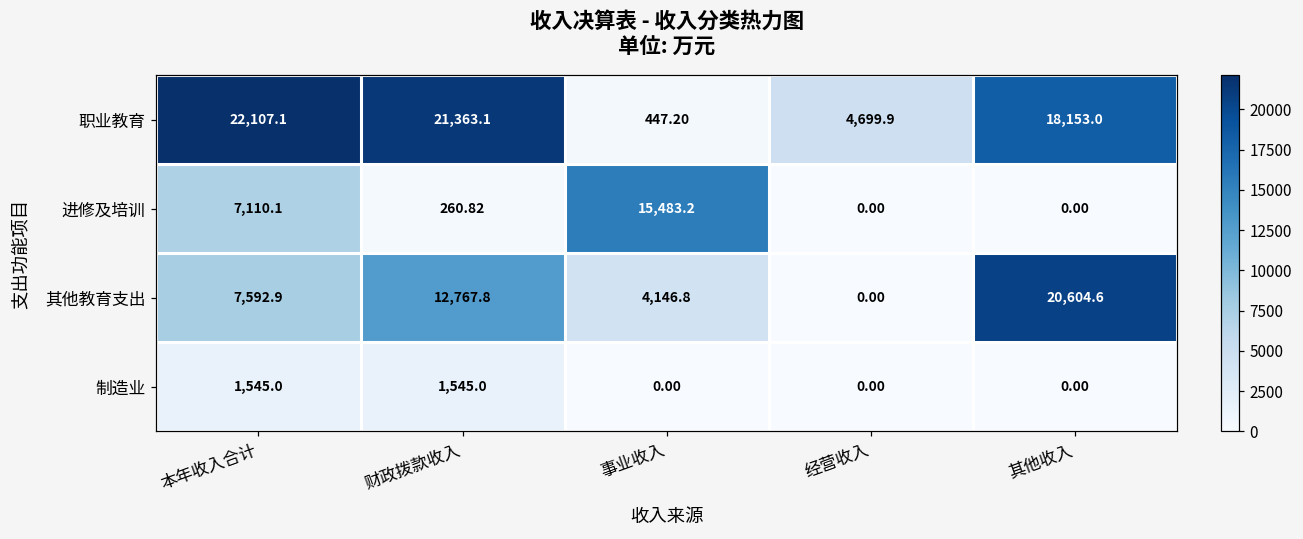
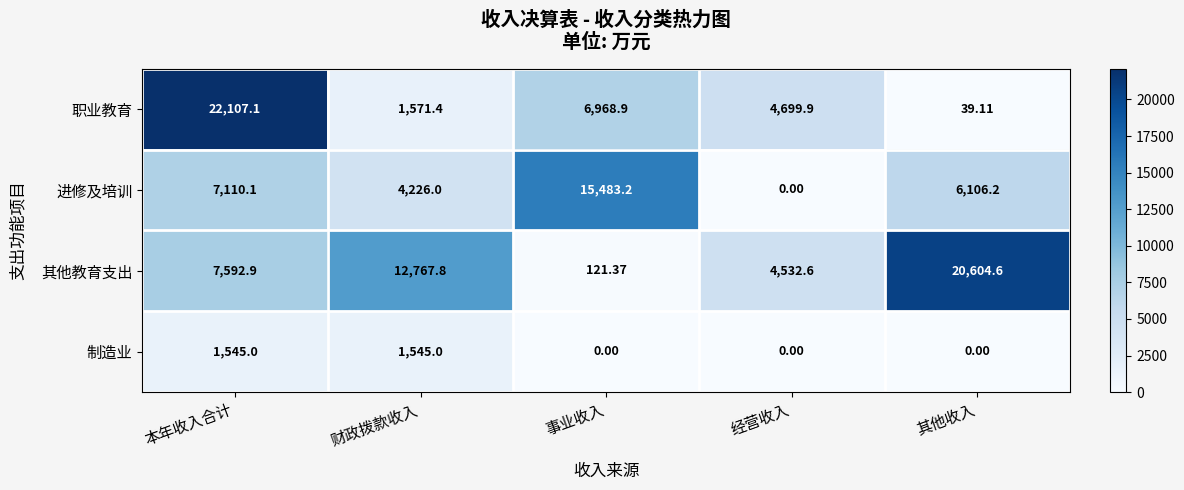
职业教育, 财政拨款收入: 21,363.1 -> 1,571.4
职业教育, 事业收入: 447.20 -> 6,968.9
职业教育, 其他收入: 18,153.0 -> 39.11
进修及培训, 财政拨款收入: 260.82 -> 4,226.0
进修及培训, 其他收入: 0.00 -> 6,106.2
其他教育支出, 事业收入: 4,146.8 -> 121.37
其他教育支出, 经营收入: 0.00 -> 4,532.6
